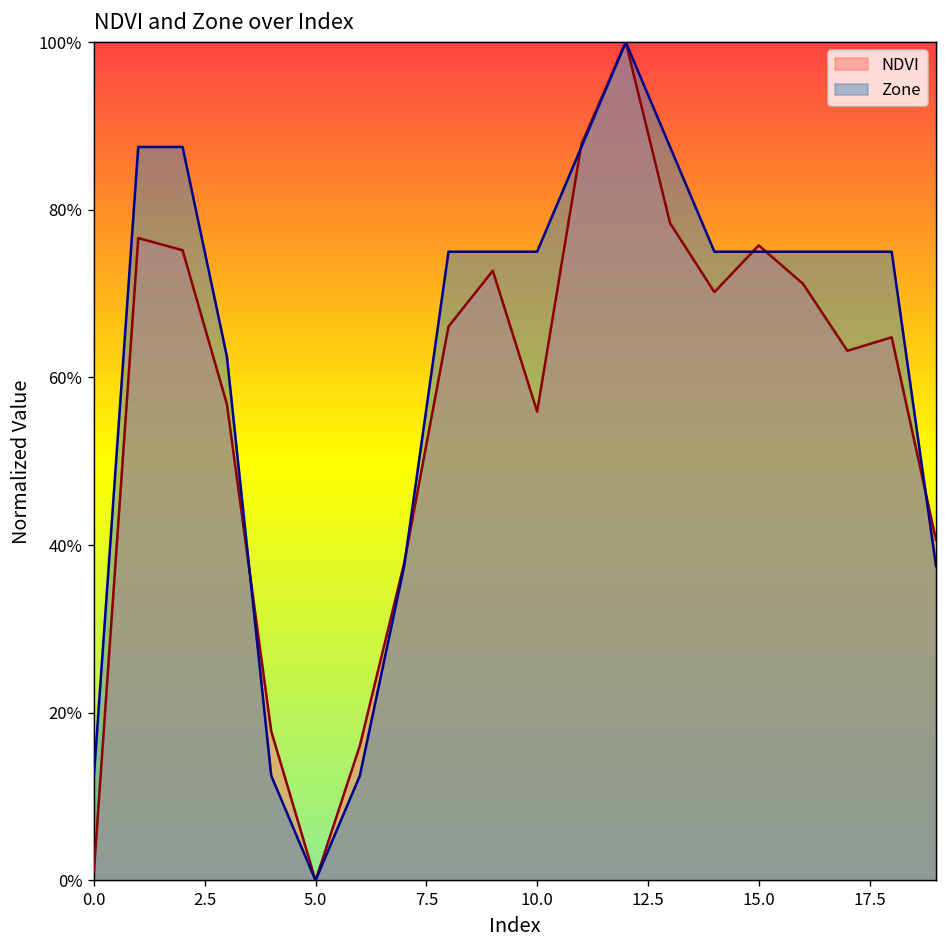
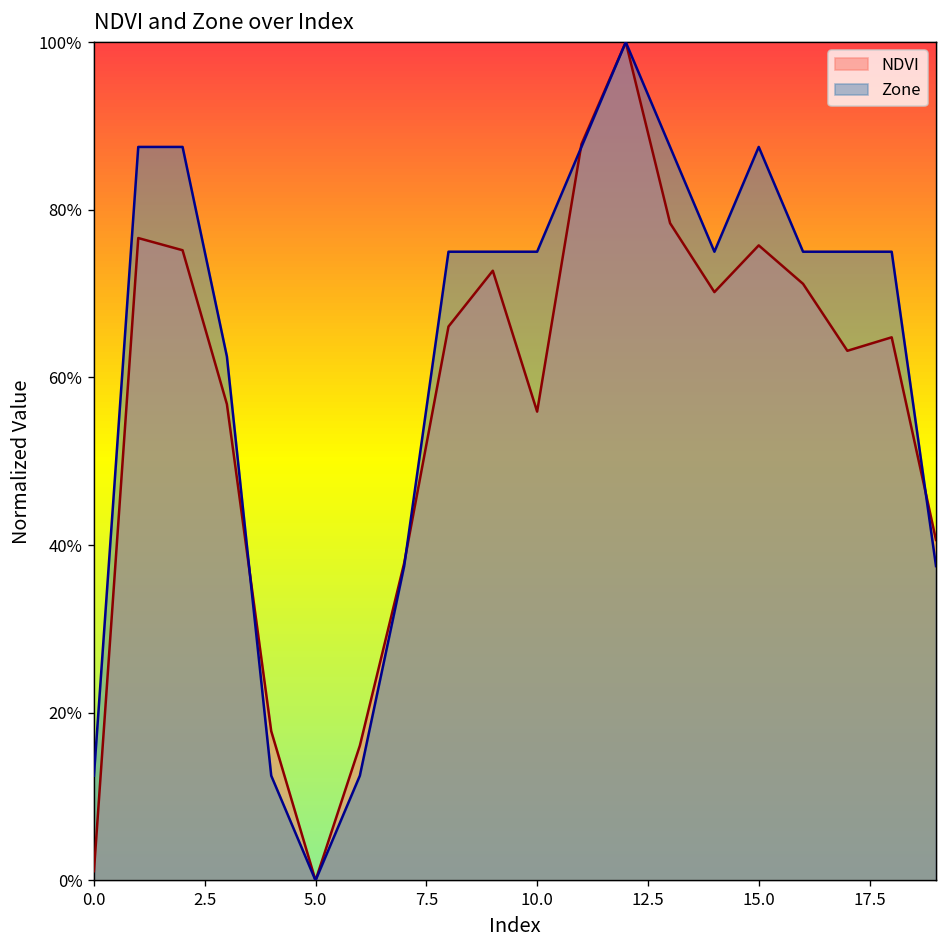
Zone, 15.0: 75% -> 88%
